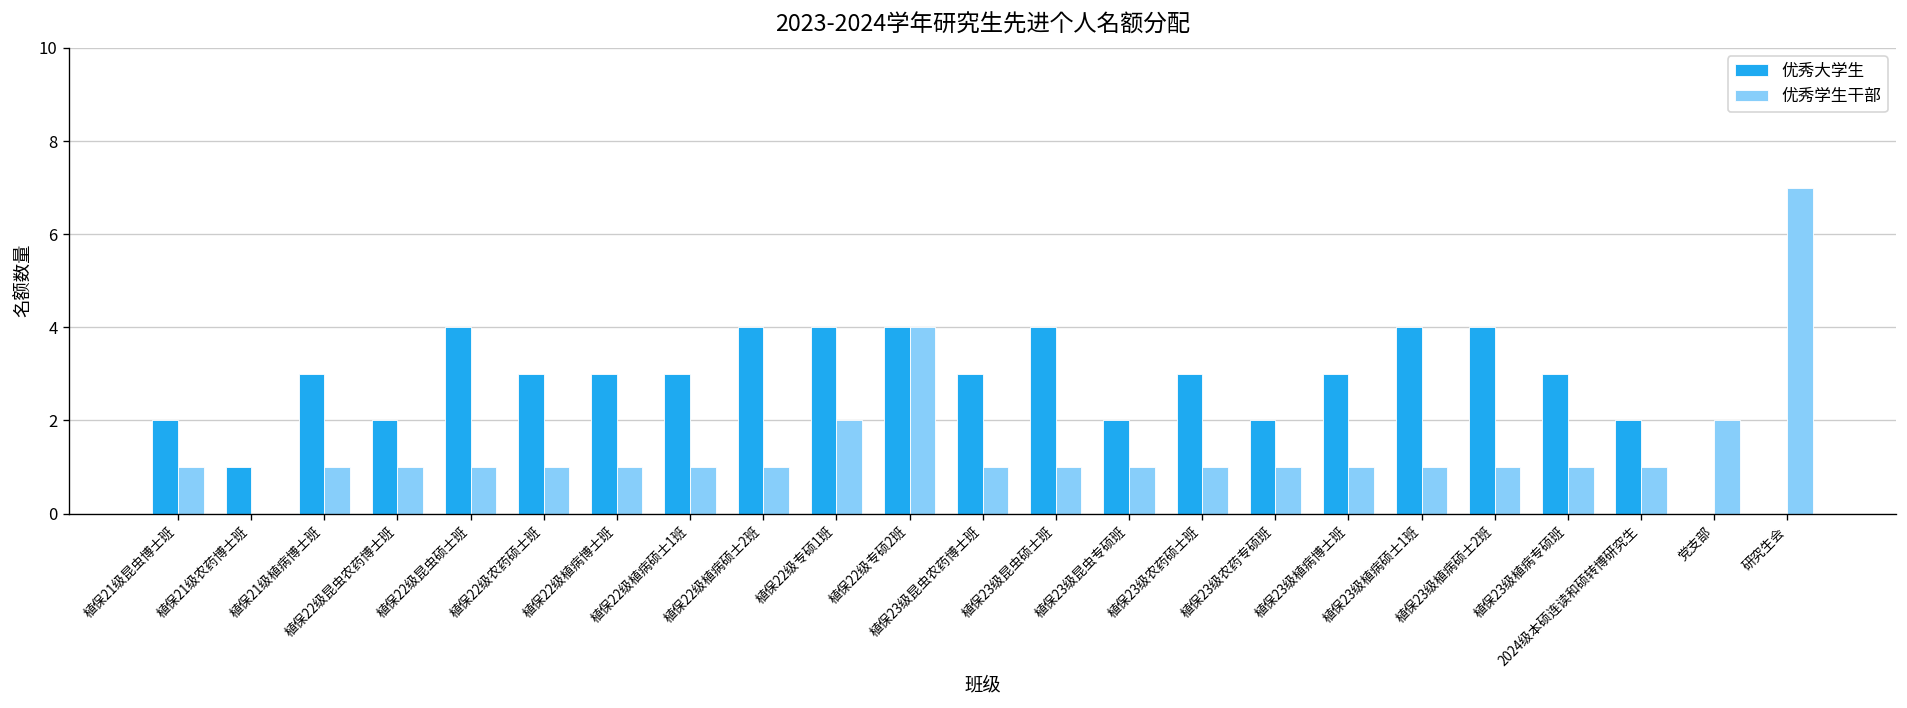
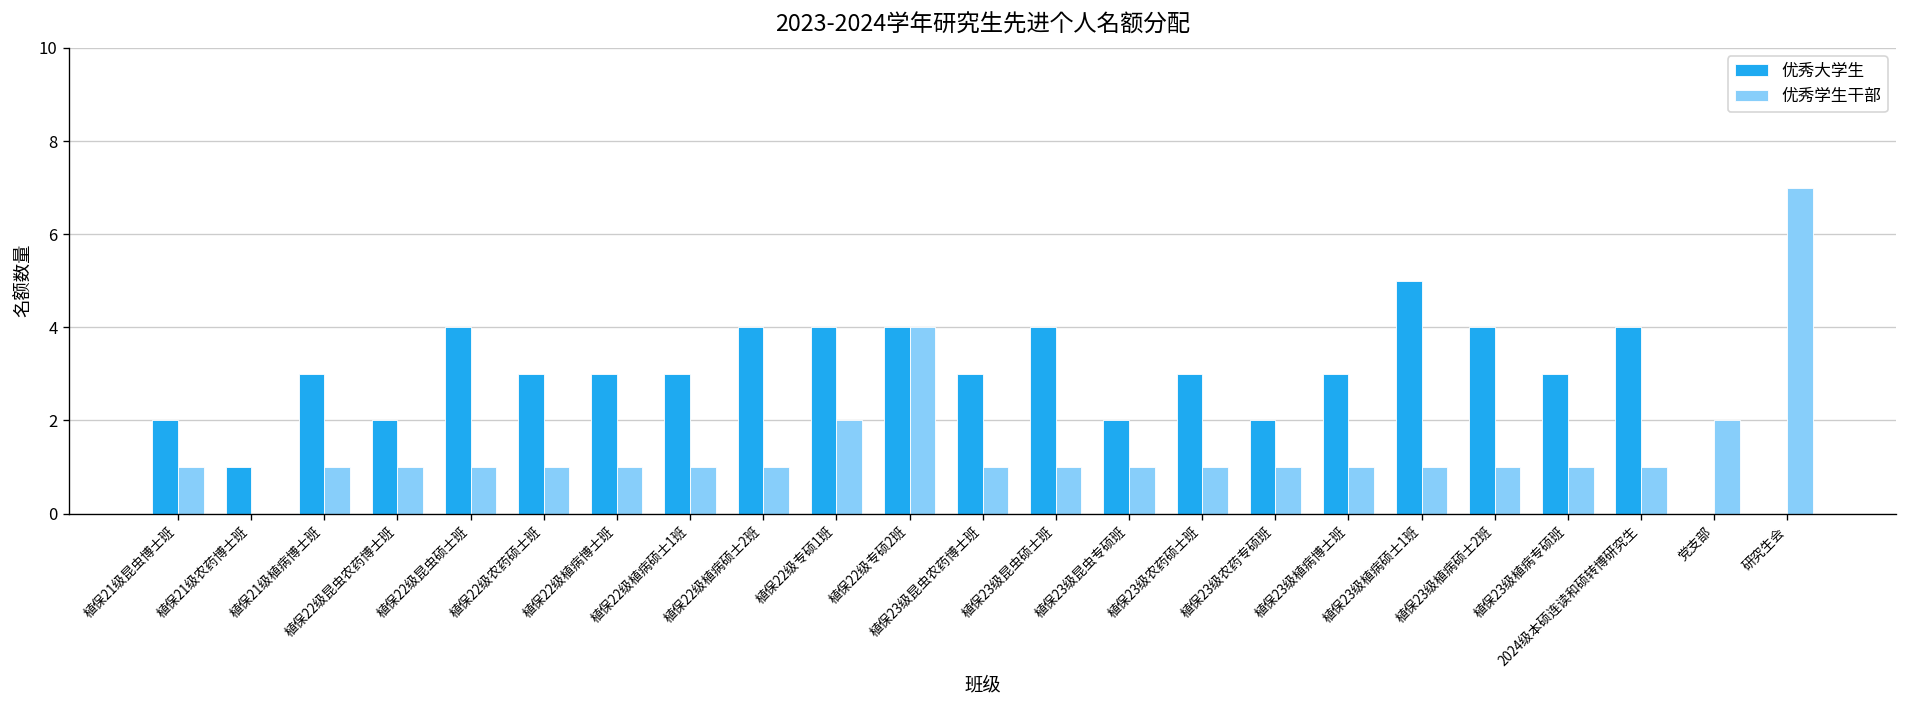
优秀大学生, 植保23级植病硕士1班: 4 -> 5
优秀大学生, 2024级本硕连读和硕转博研究生: 2 -> 4
